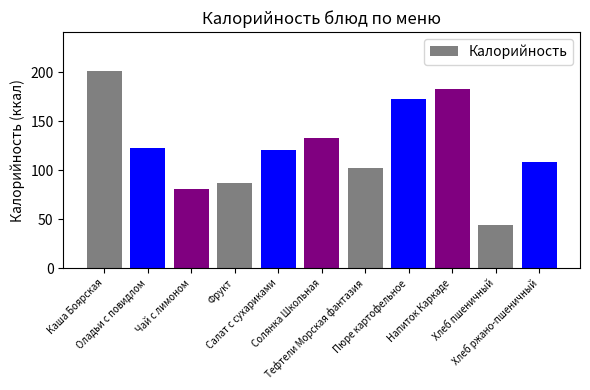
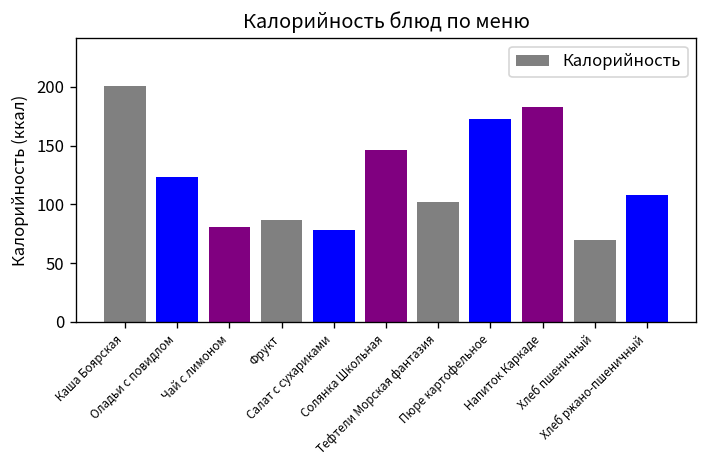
Салат с сухариками: 120 -> 80
Солянка Школьная: 130 -> 150
Хлеб пшеничный: 40 -> 70
